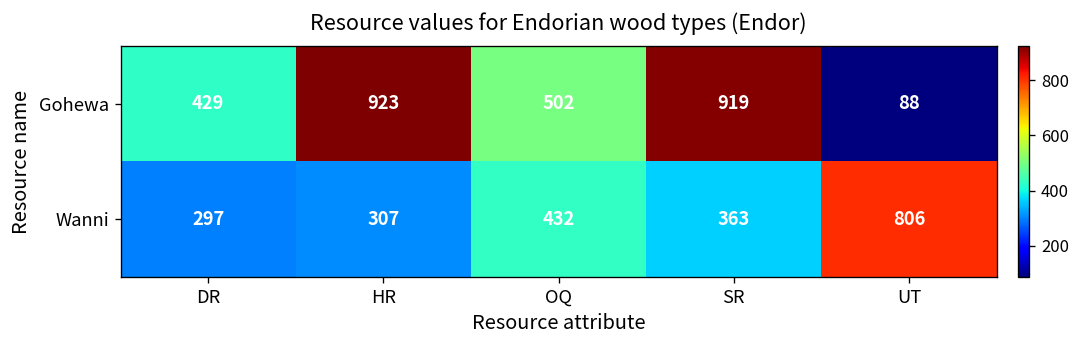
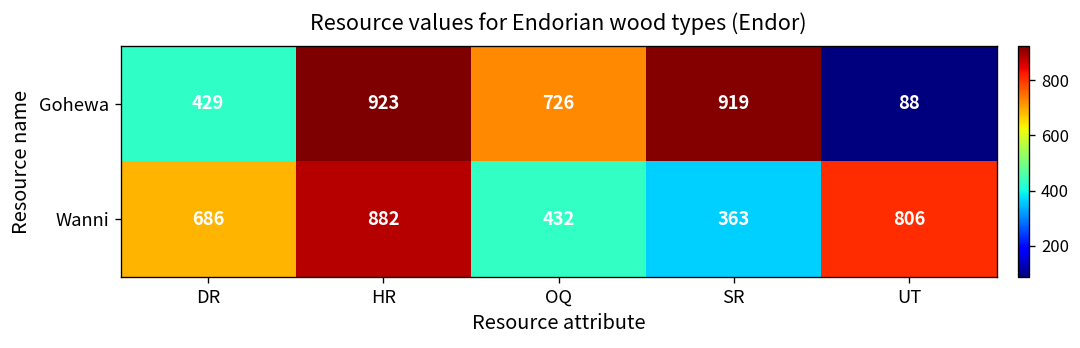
Gohewa, OQ: 502 -> 726
Wanni, DR: 297 -> 686
Wanni, HR: 307 -> 882
